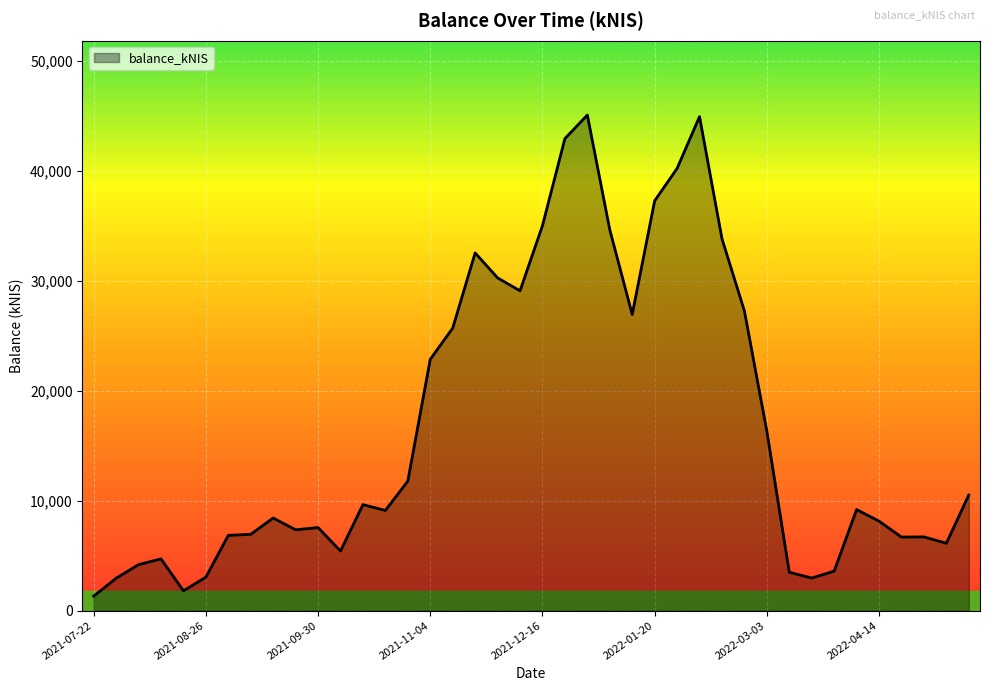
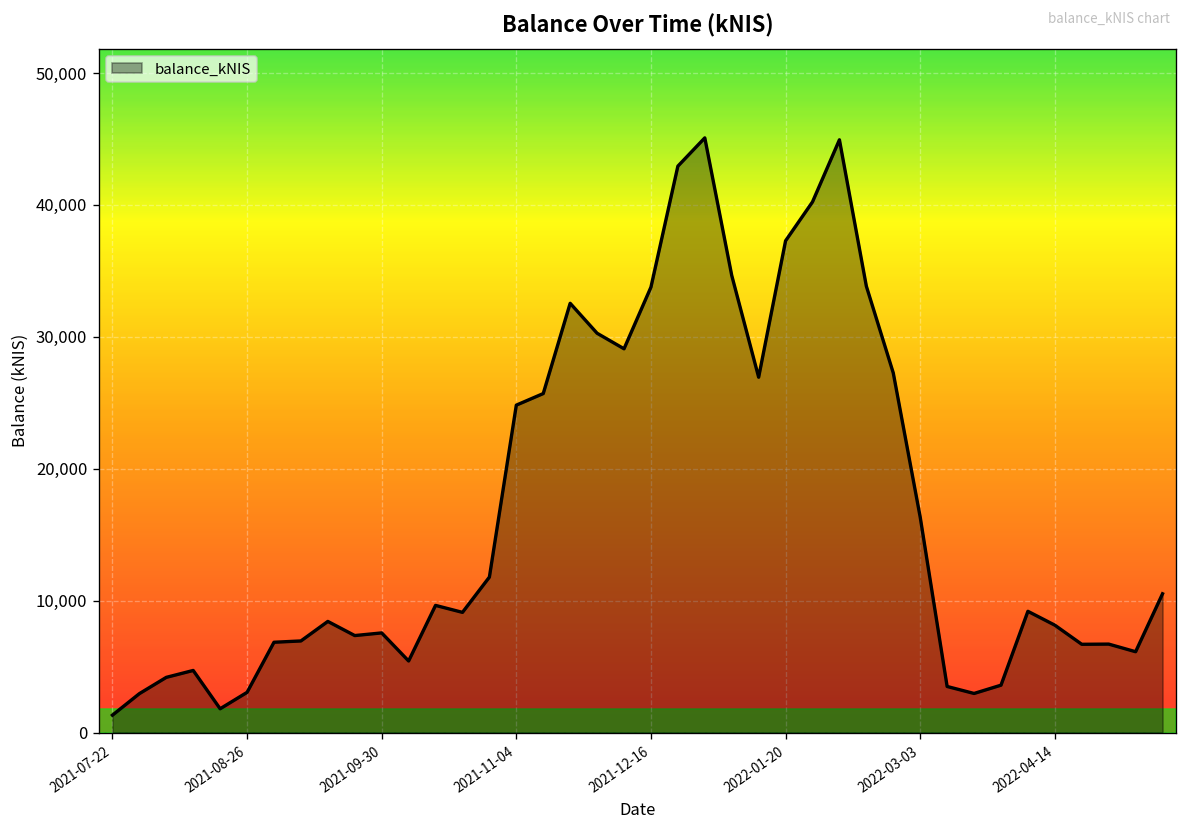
2021-11-04: 22,900 -> 24,800
2021-12-16: 35,000 -> 33,800
